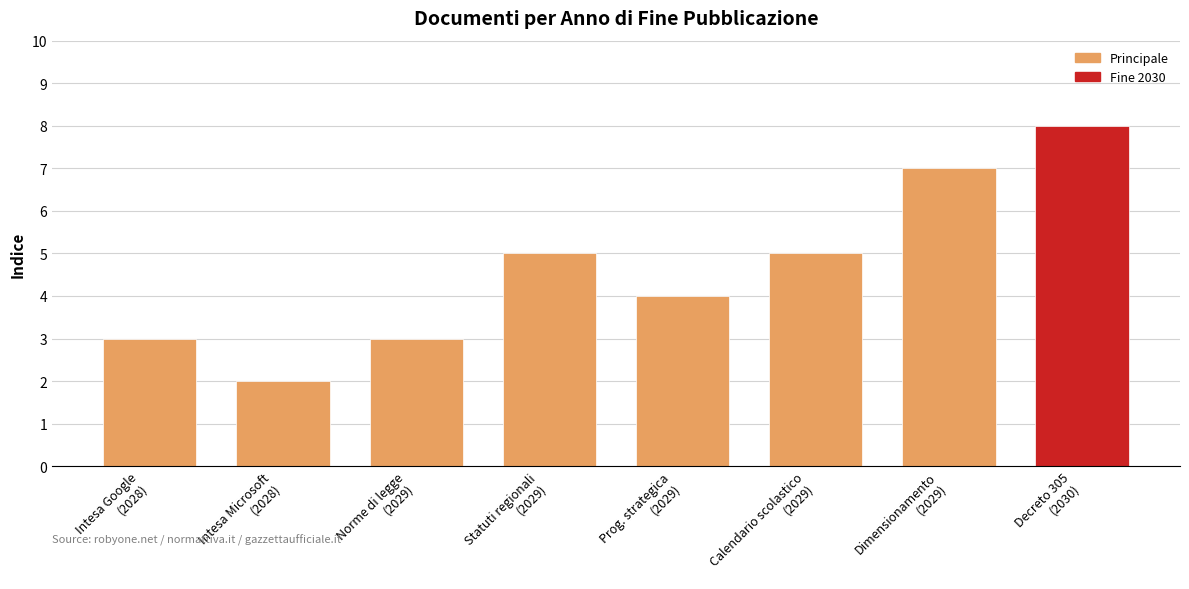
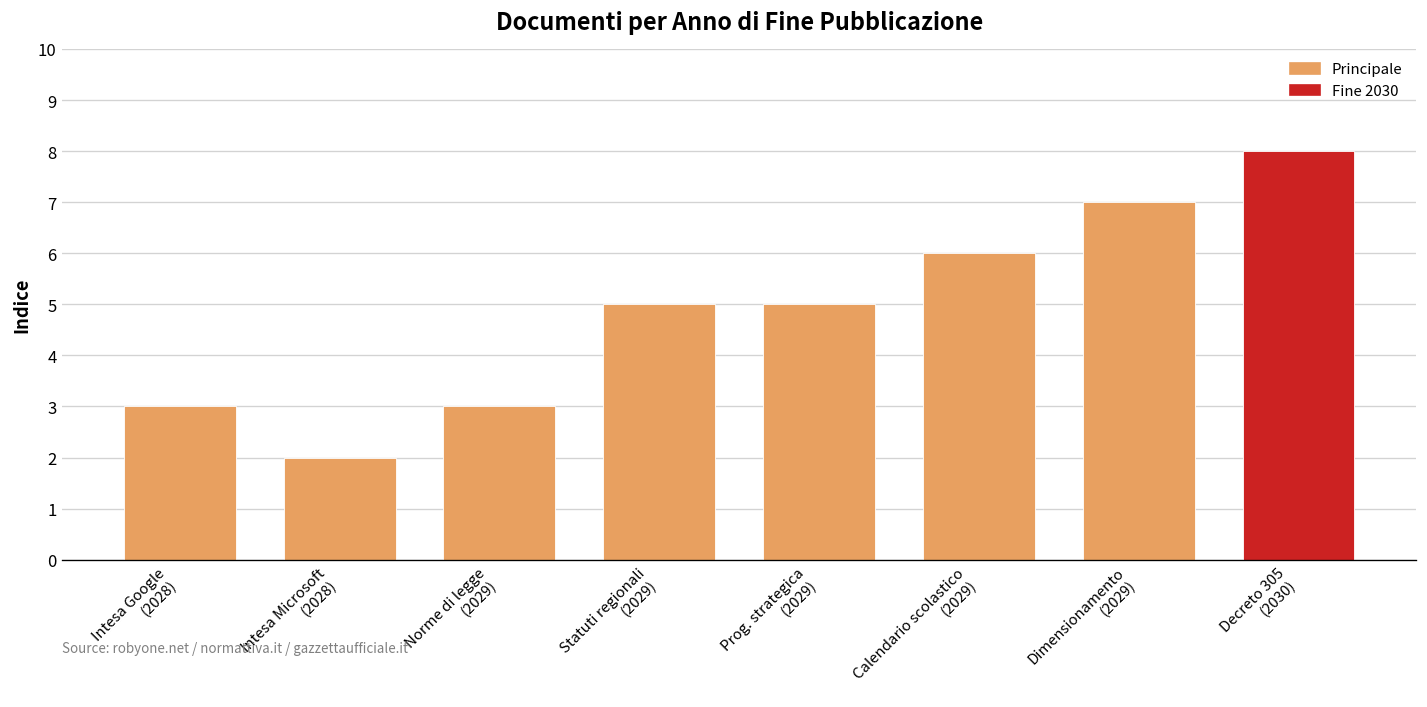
Prog. strategica (2029): 4 -> 5
Calendario scolastico (2029): 5 -> 6
